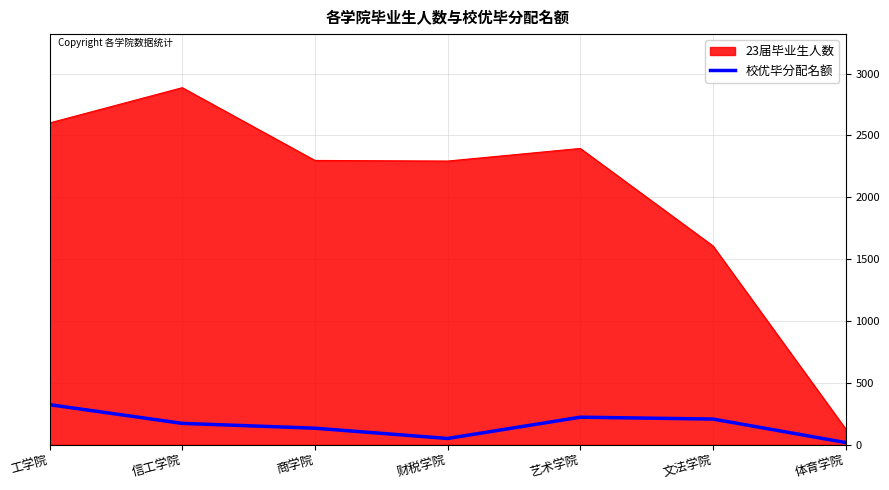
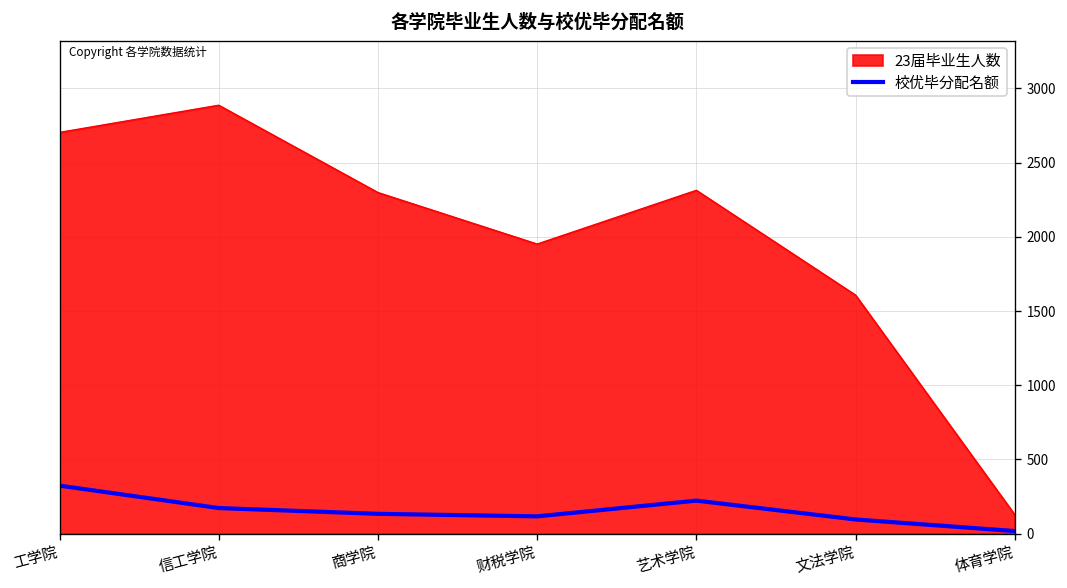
23届毕业生人数, 工学院: 2600 -> 2700
23届毕业生人数, 财税学院: 2290 -> 1950
校优毕分配名额, 财税学院: 50 -> 120
23届毕业生人数, 艺术学院: 2400 -> 2310
校优毕分配名额, 文法学院: 210 -> 100
